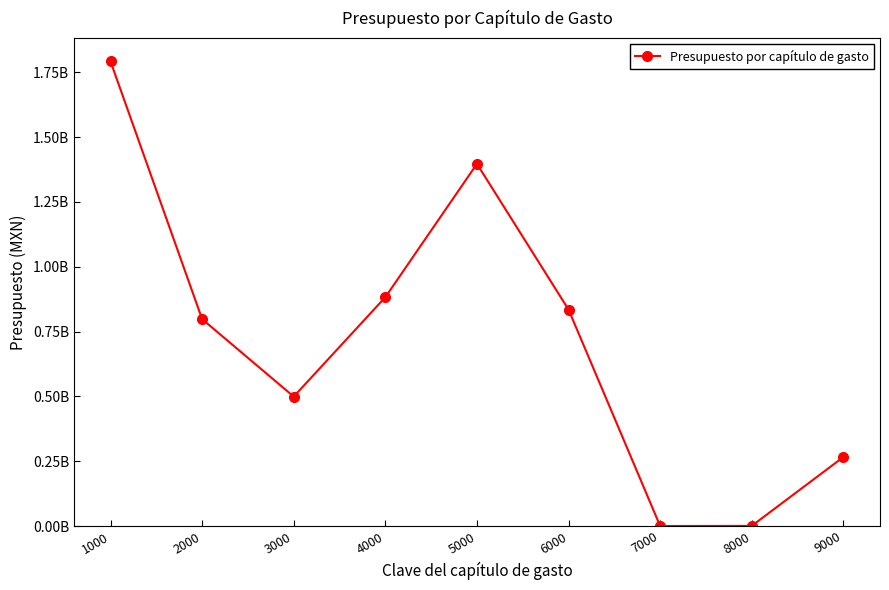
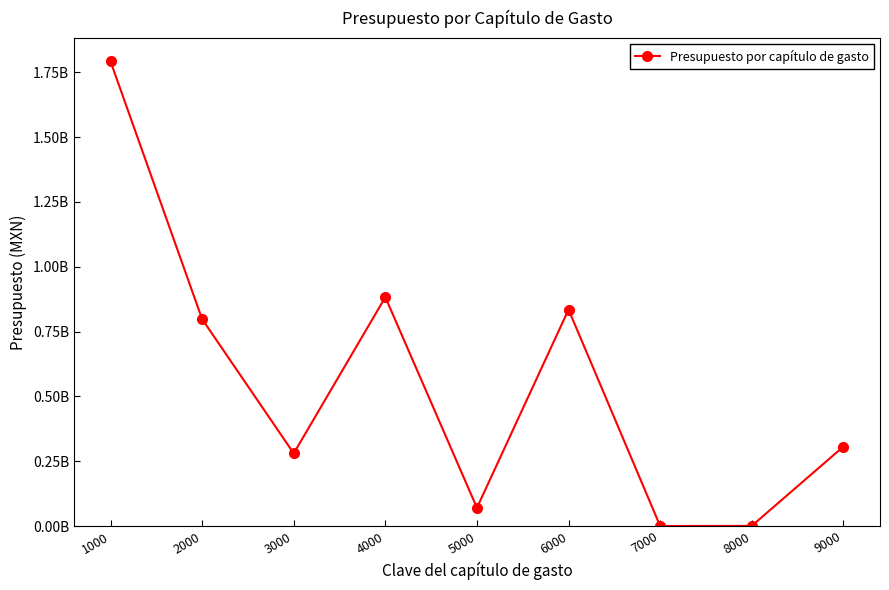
3000: 500000000 -> 280000000
5000: 1400000000 -> 70000000
9000: 270000000 -> 310000000
